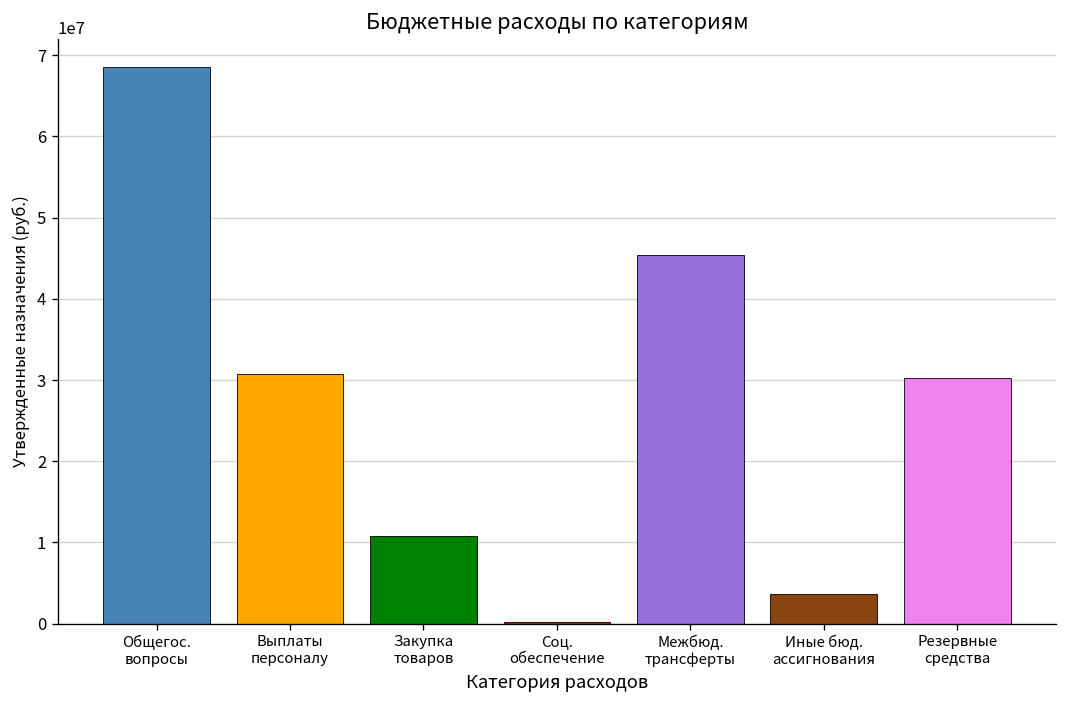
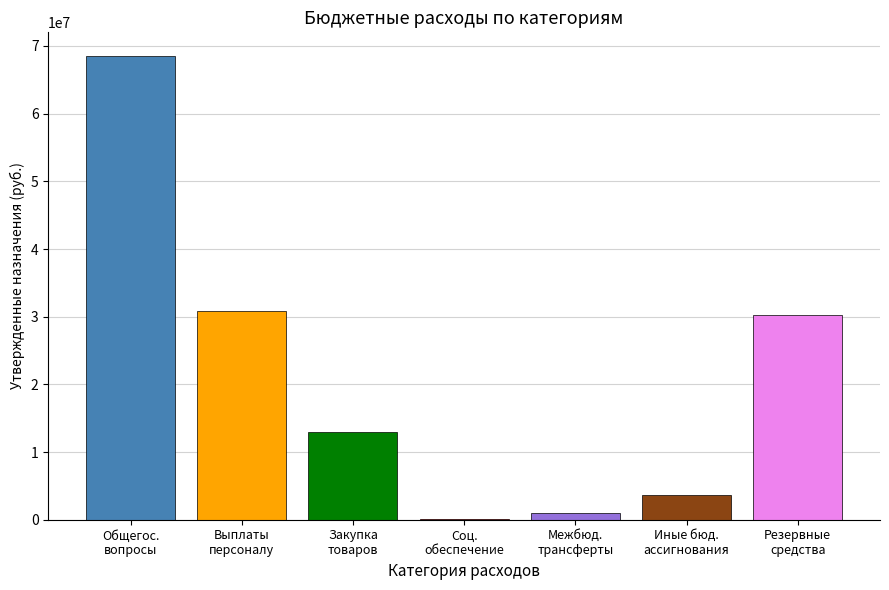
Закупка товаров: 11000000 -> 13000000
Межбюд. трансферты: 45000000 -> 1000000
